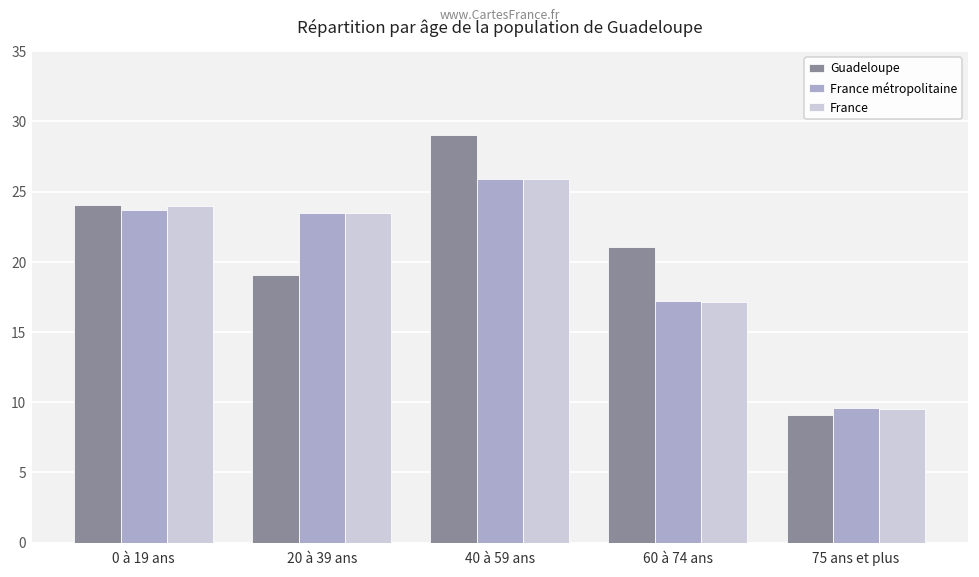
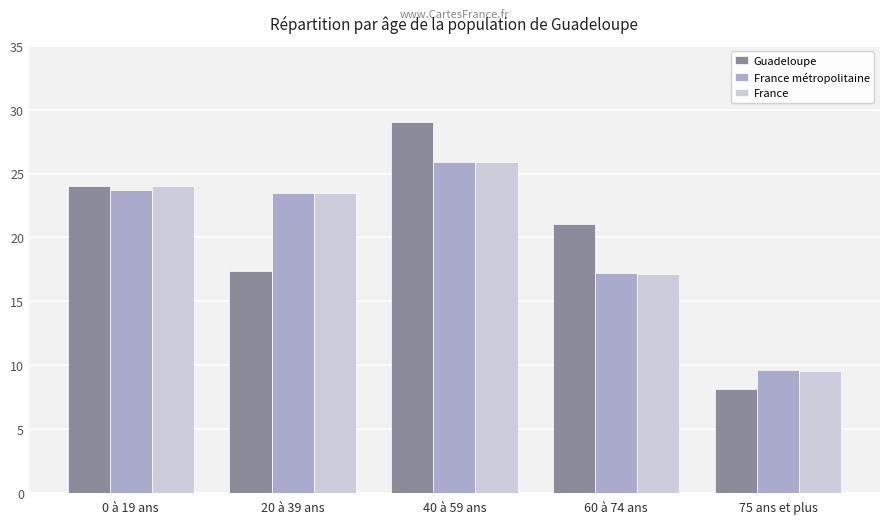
Guadeloupe, 20 à 39 ans: 19.0 -> 17.4
Guadeloupe, 75 ans et plus: 9.1 -> 8.1
